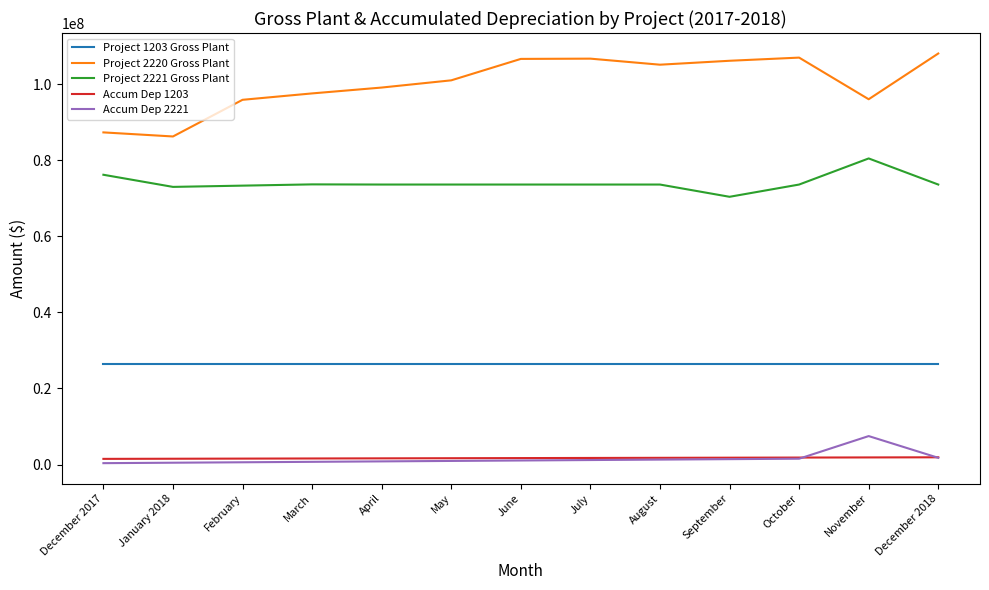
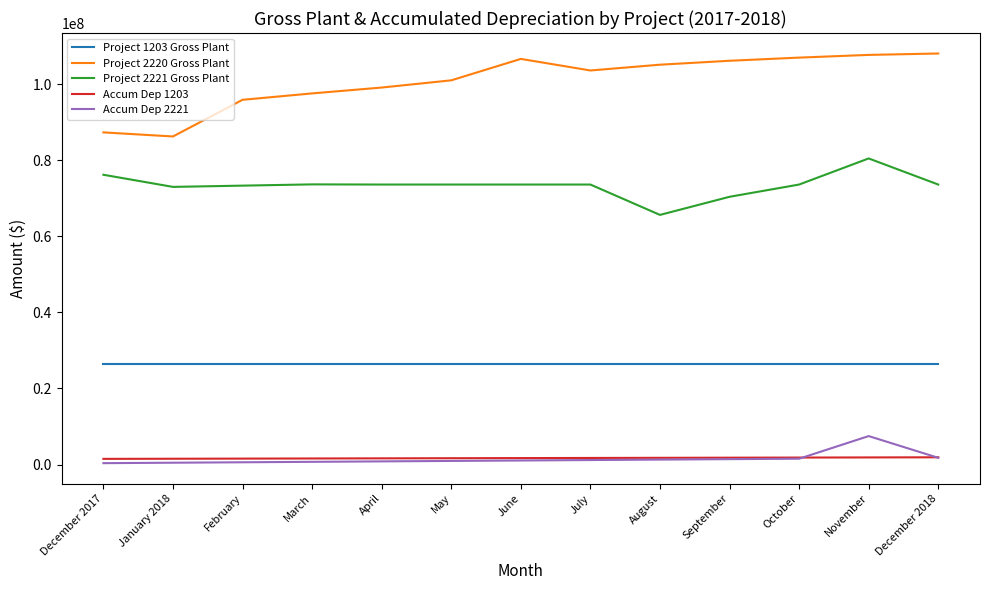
Project 2220 Gross Plant, July: 107000000 -> 104000000
Project 2221 Gross Plant, August: 74000000 -> 66000000
Project 2220 Gross Plant, November: 96000000 -> 108000000
